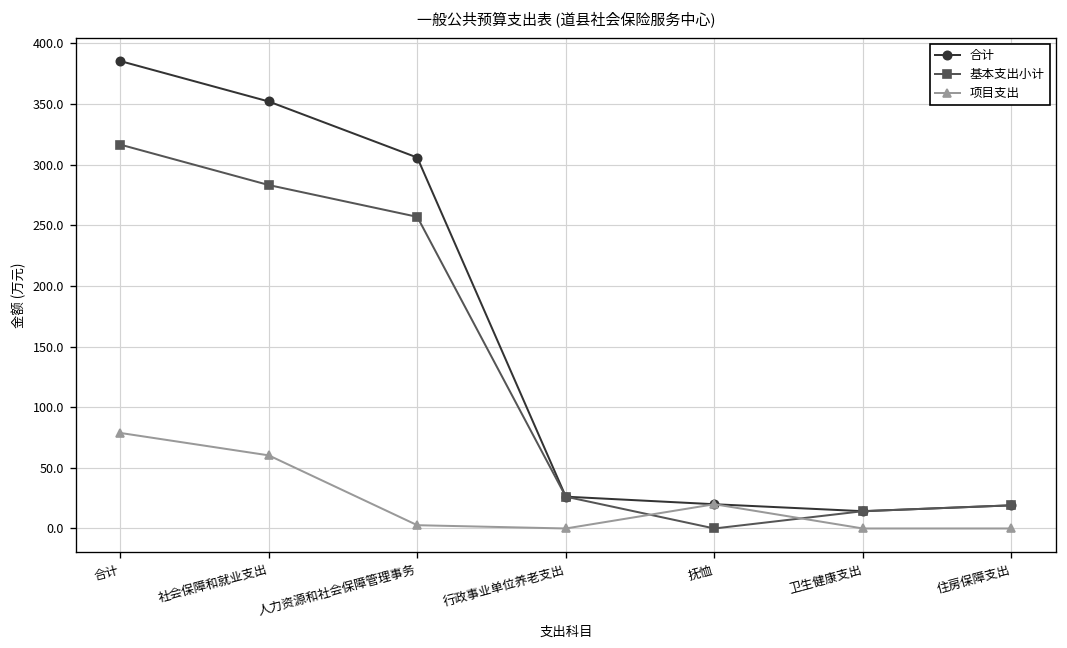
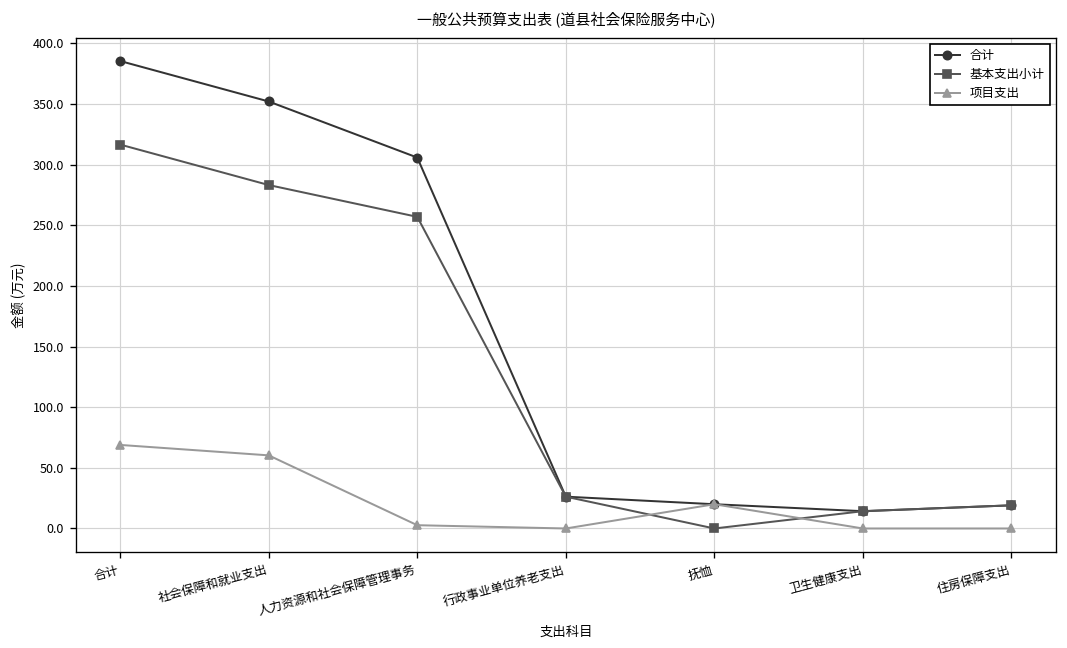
项目支出, 合计: 79 -> 69
